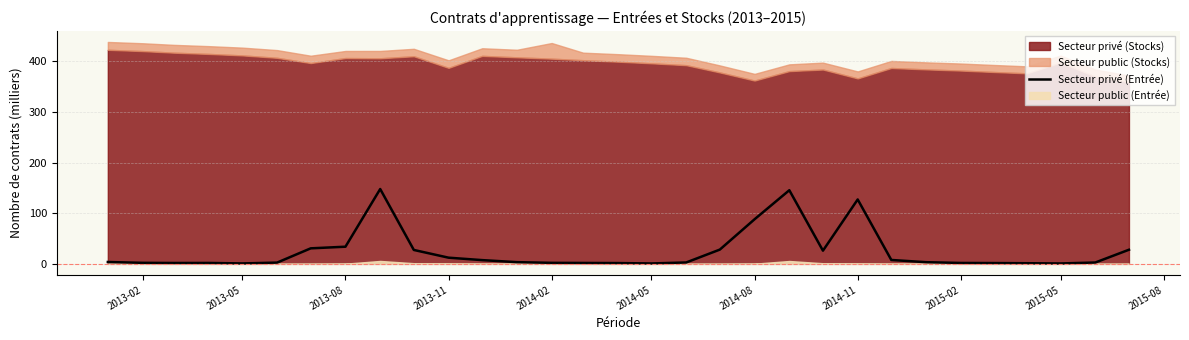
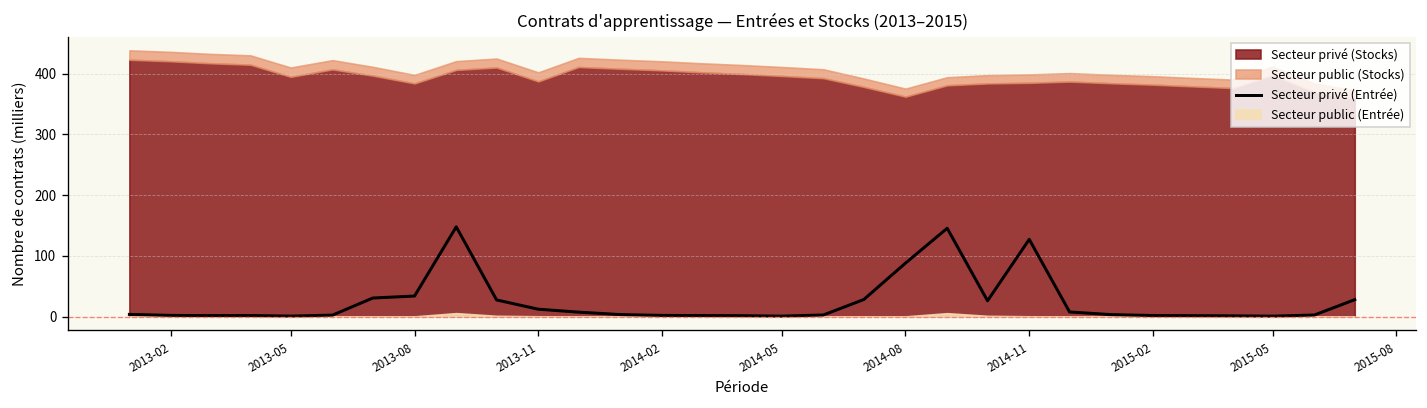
Secteur privé (Stocks), 2013-05: 410 -> 390
Secteur privé (Stocks), 2013-08: 410 -> 380
Secteur public (Stocks), 2014-02: 30 -> 10
Secteur privé (Stocks), 2014-11: 370 -> 380
